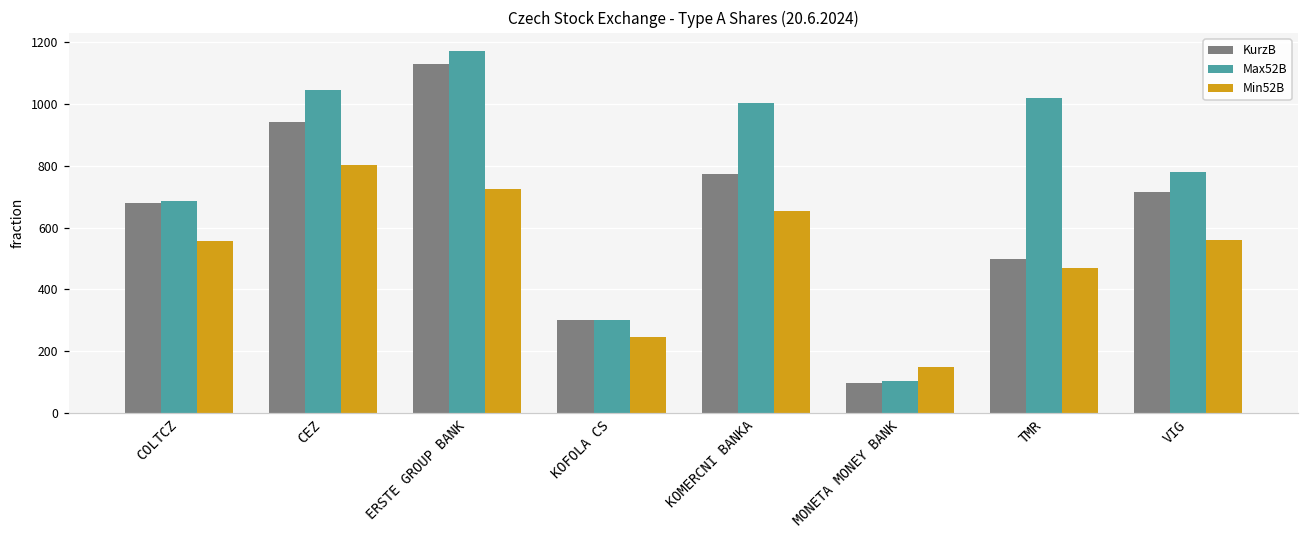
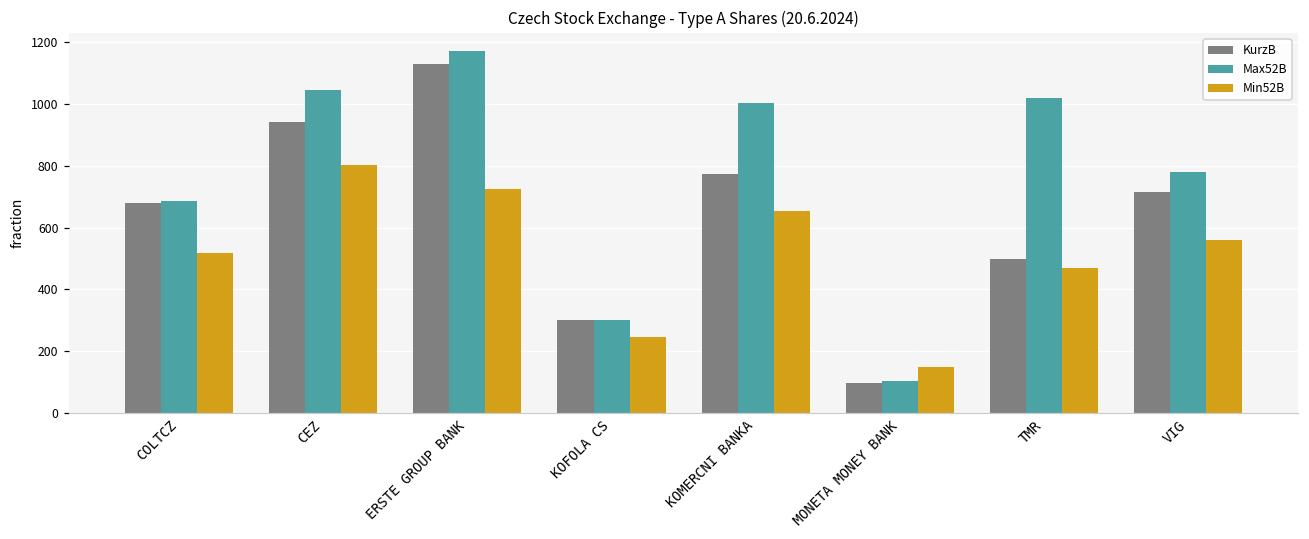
Min52B, COLTCZ: 560 -> 520
